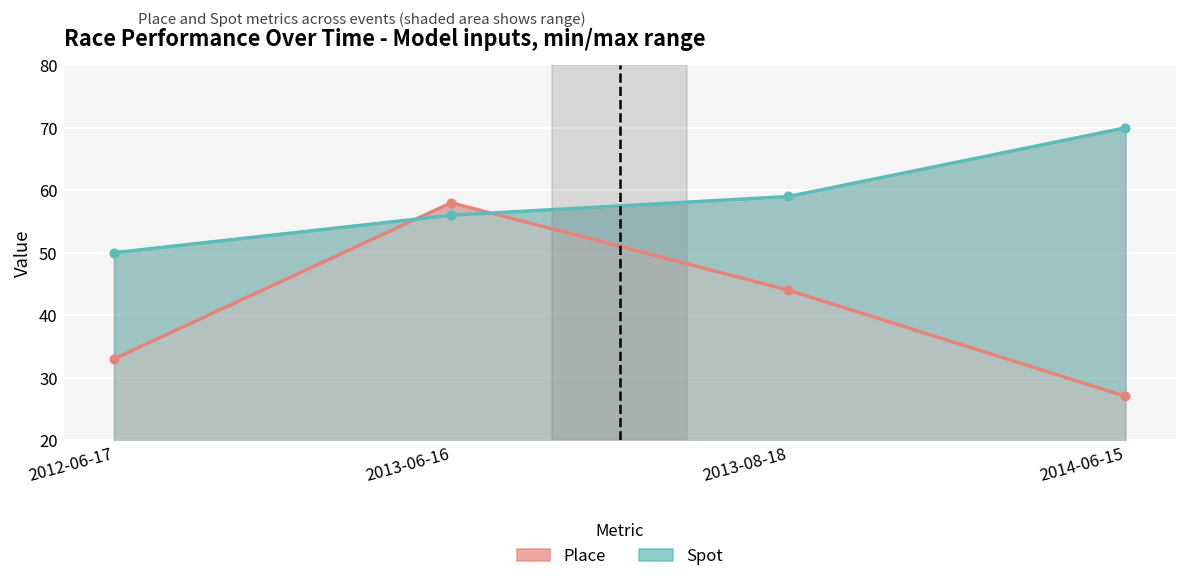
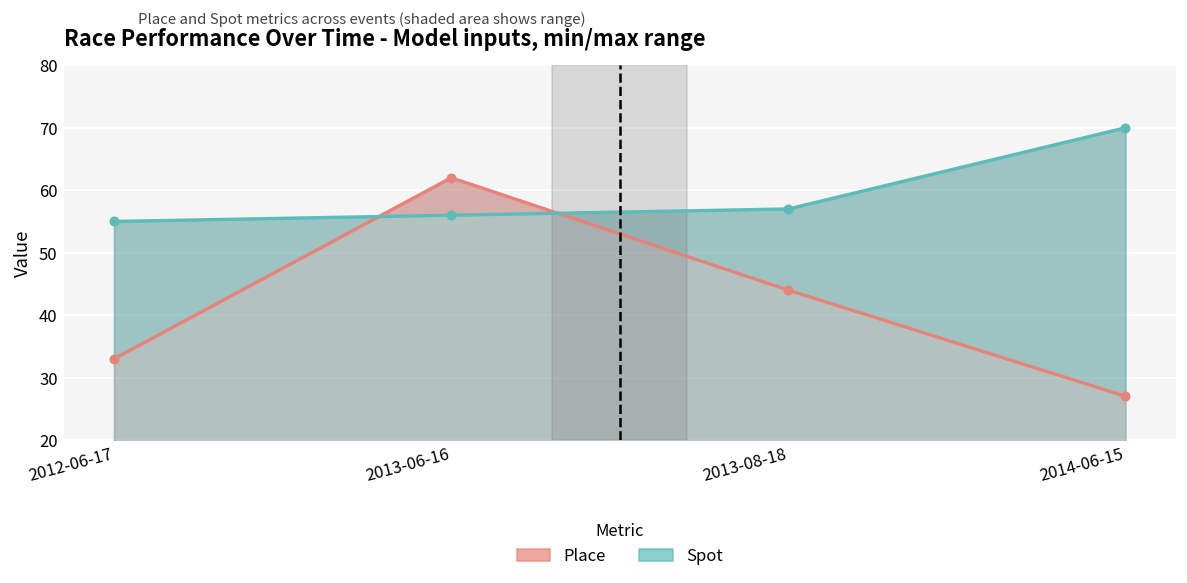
Spot, 2012-06-17: 50 -> 55
Place, 2013-06-16: 58 -> 62
Spot, 2013-08-18: 59 -> 57
